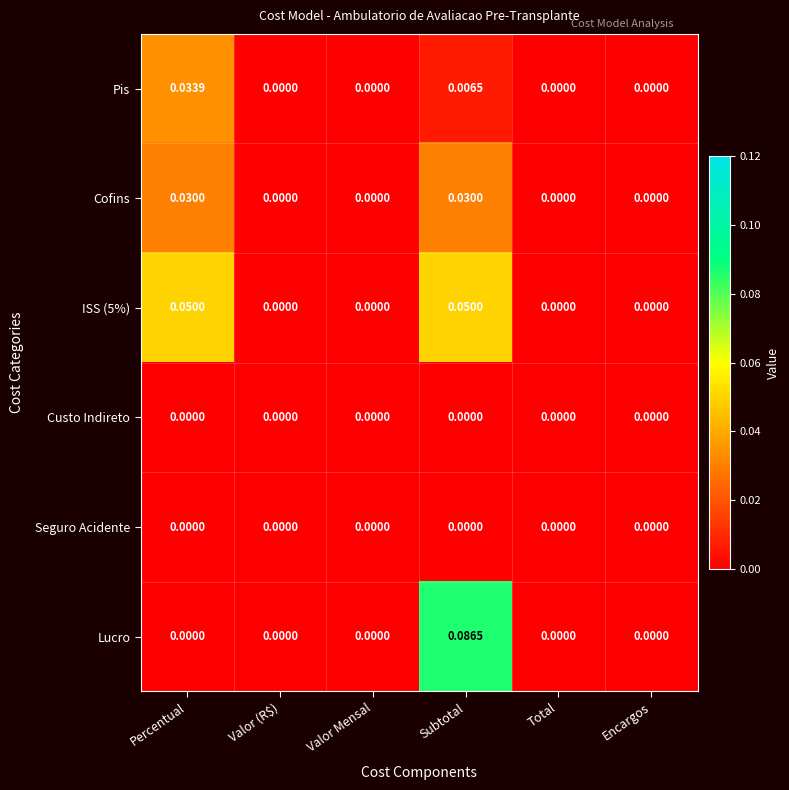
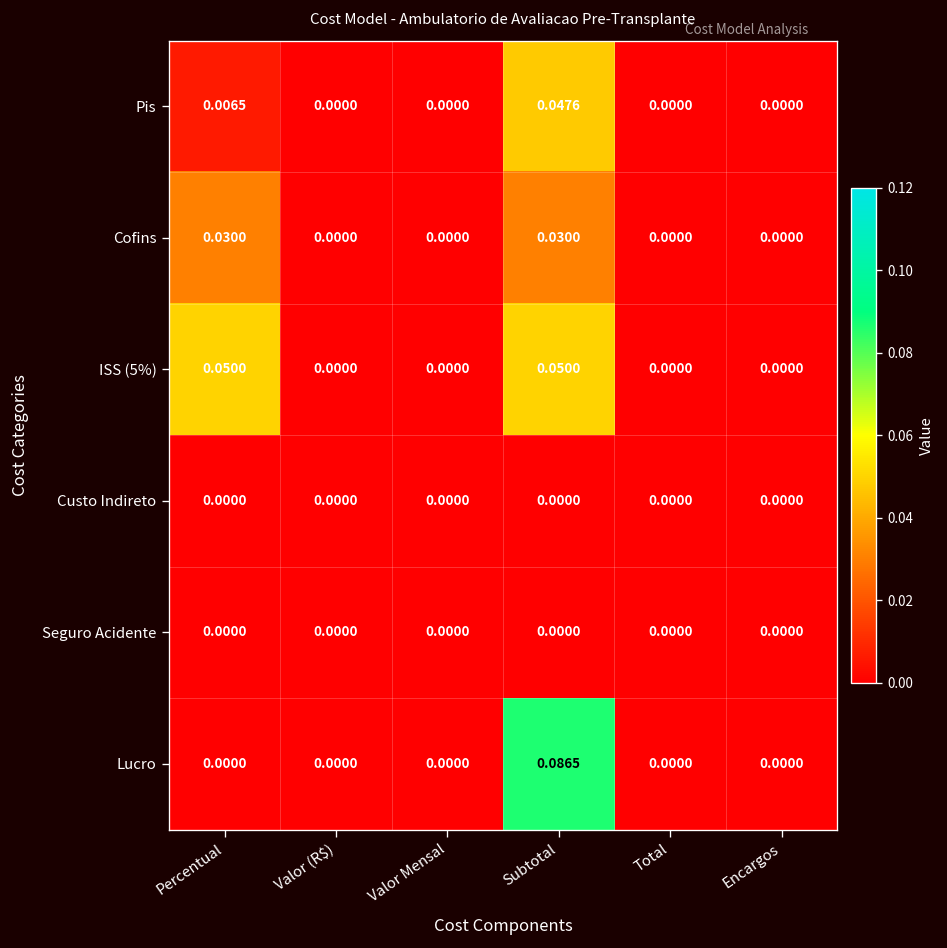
Pis, Percentual: 0.0339 -> 0.0065
Pis, Subtotal: 0.0065 -> 0.0476
